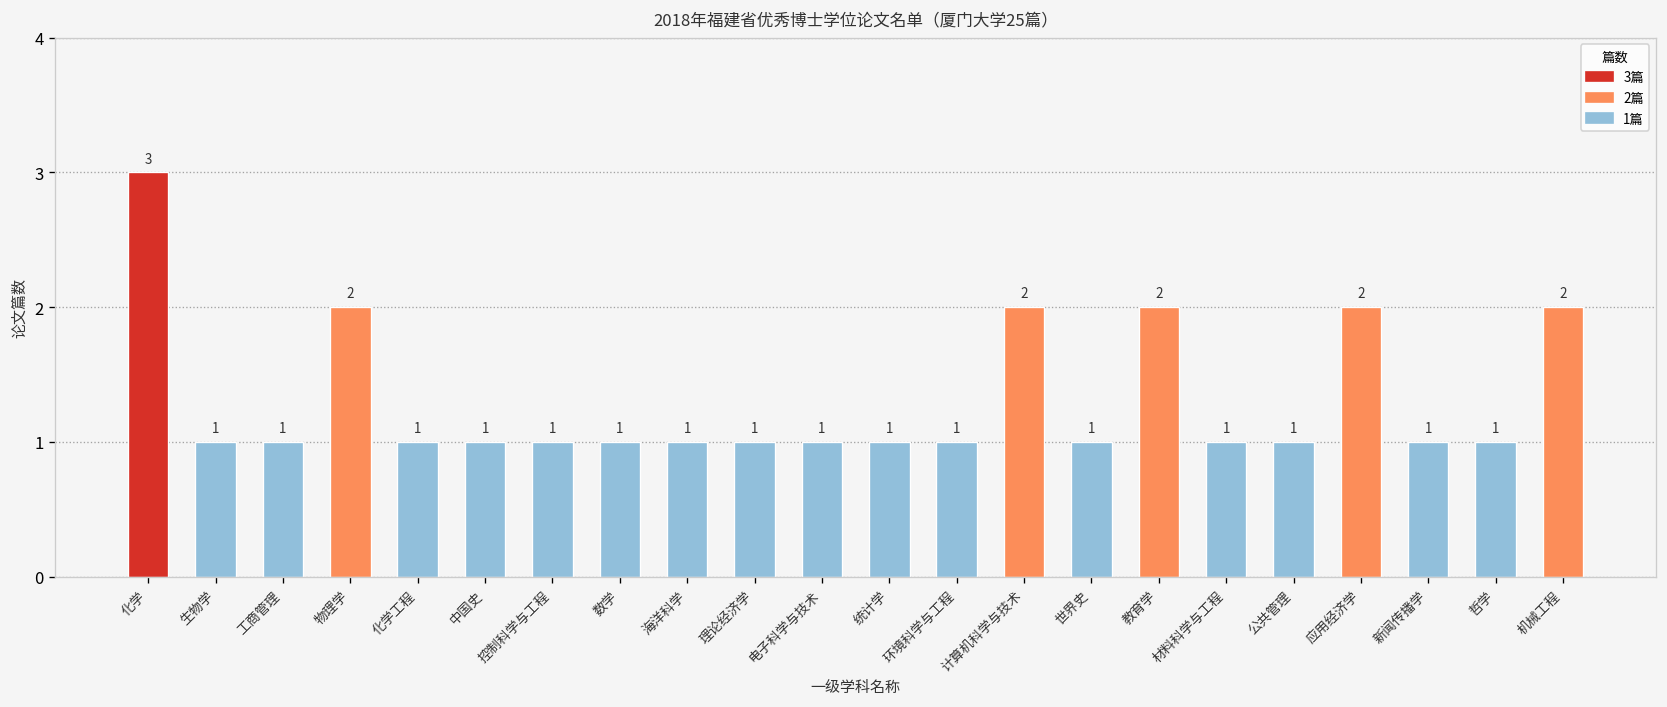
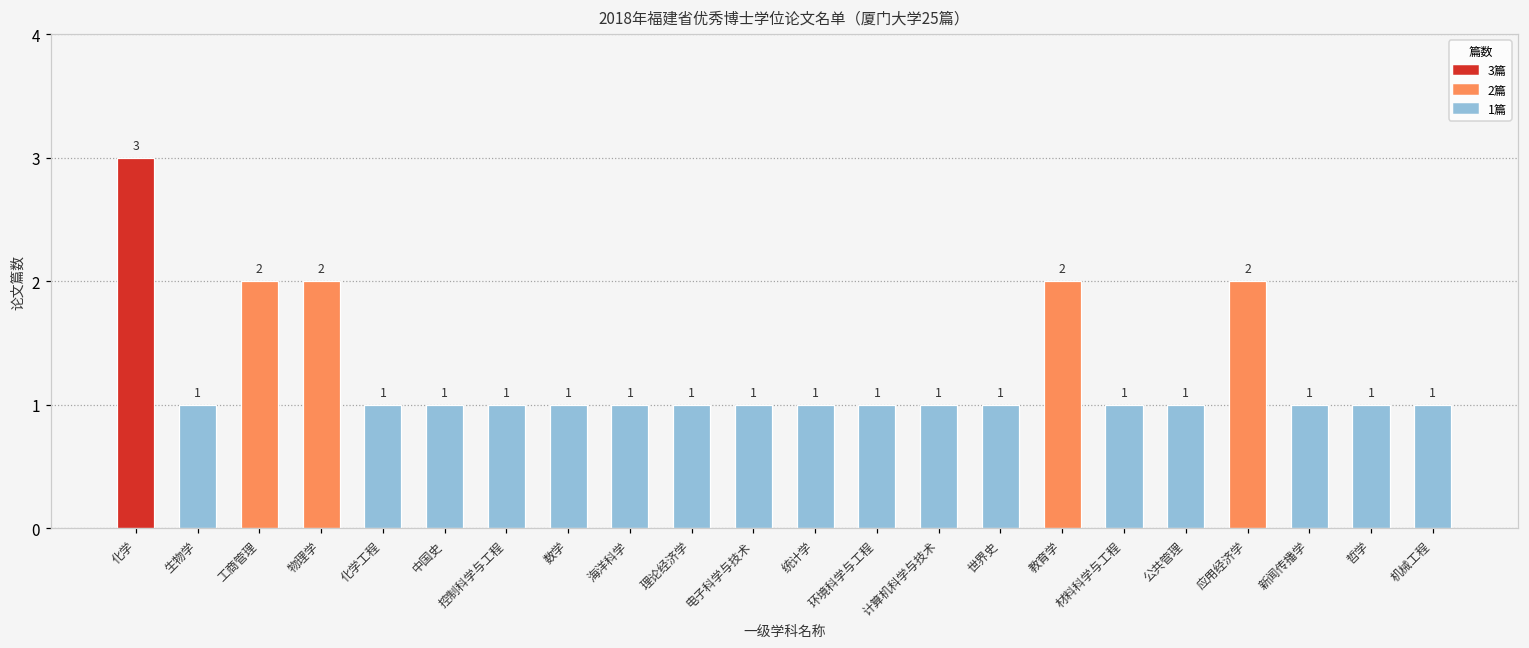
工商管理: 1 -> 2
计算机科学与技术: 2 -> 1
机械工程: 2 -> 1
